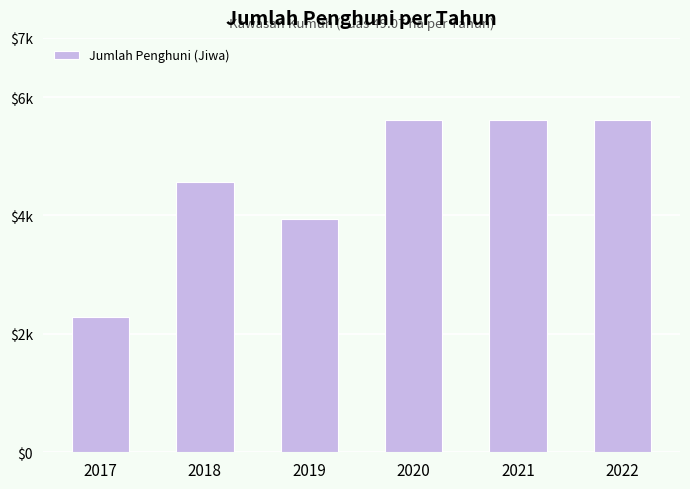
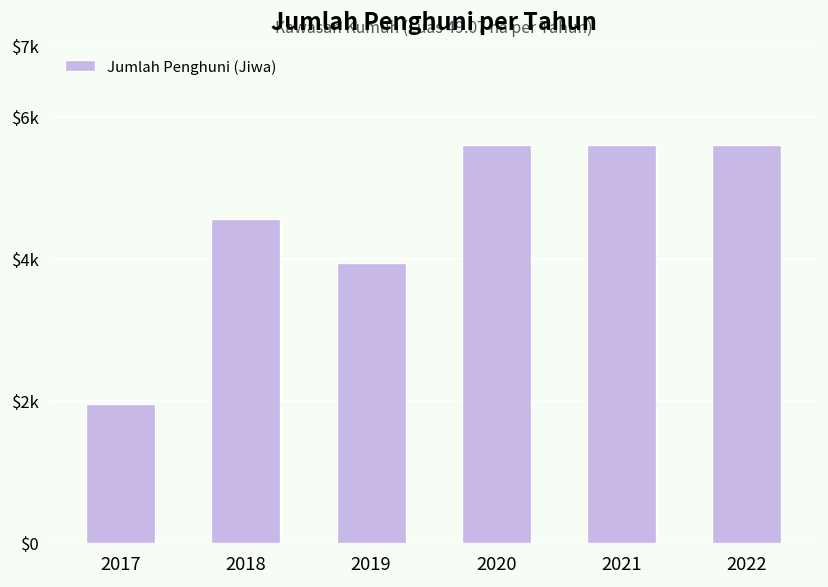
2017: $2300 -> $2000
